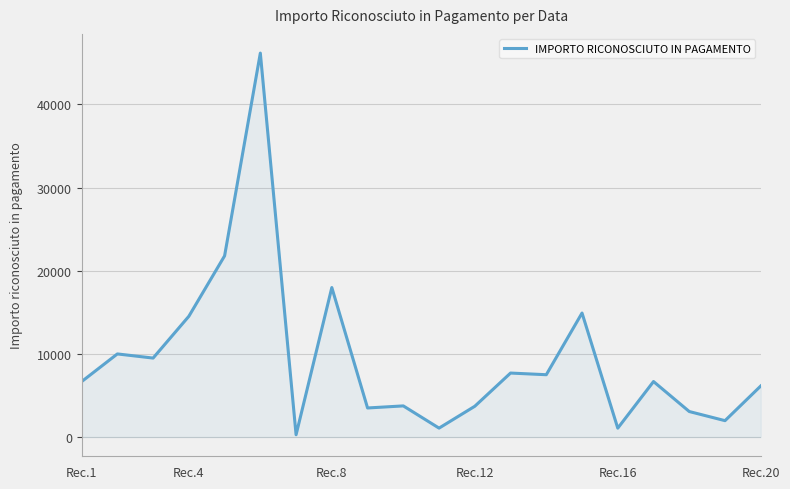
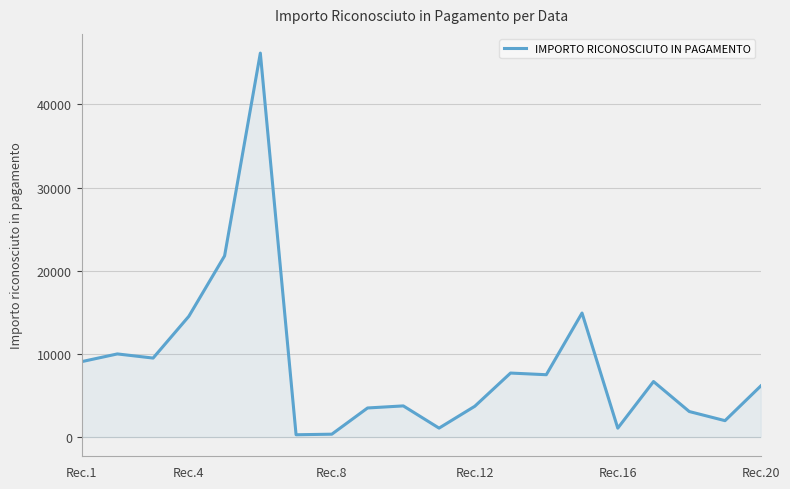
Rec.1: 7000 -> 9000
Rec.8: 18000 -> 0
